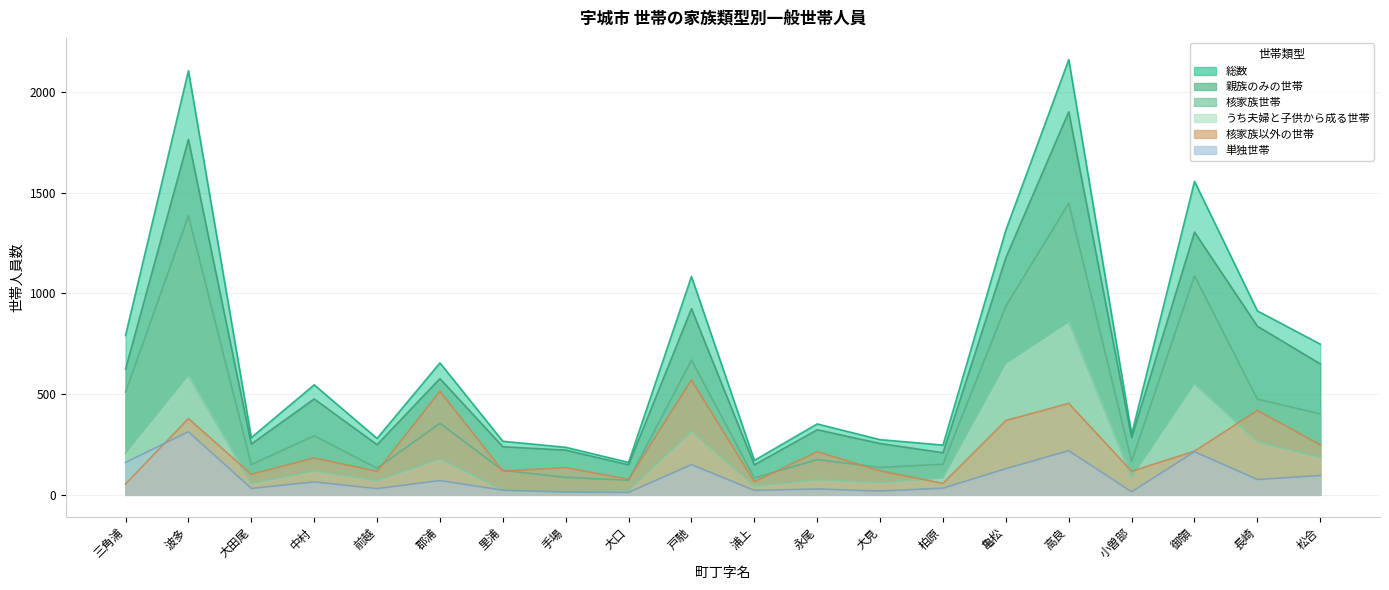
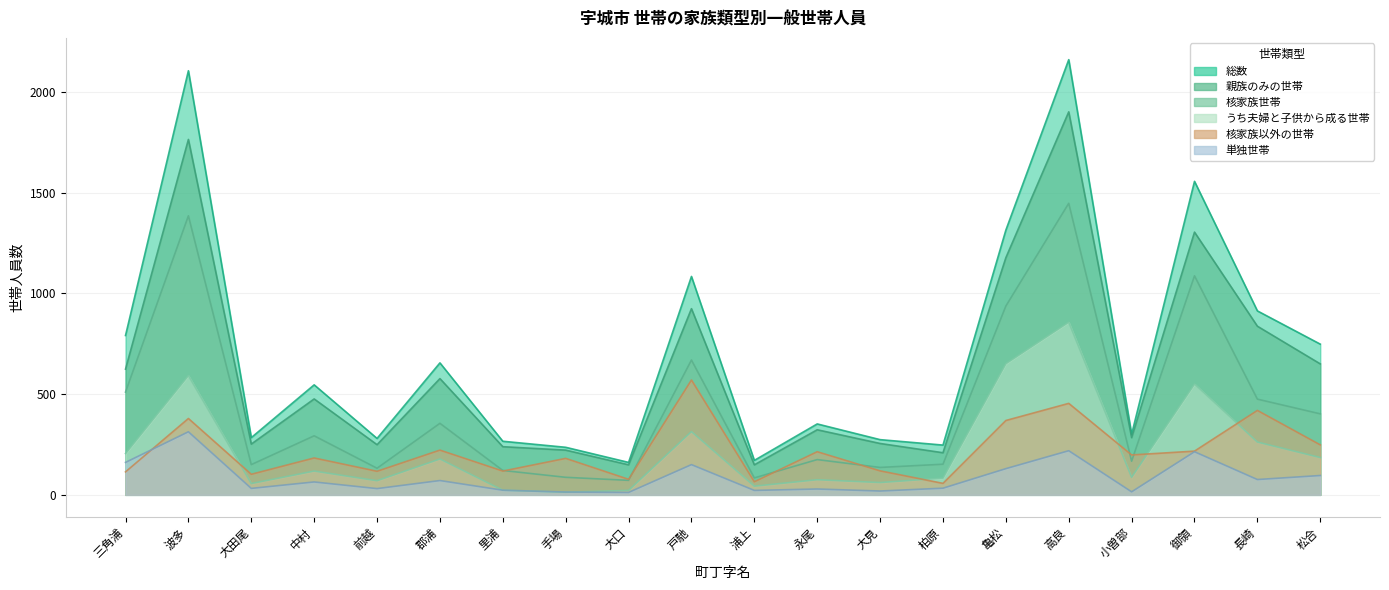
核家族以外の世帯, 三角浦: 50 -> 110
核家族以外の世帯, 郡浦: 510 -> 220
核家族以外の世帯, 手場: 140 -> 180
核家族以外の世帯, 小曽部: 120 -> 200
